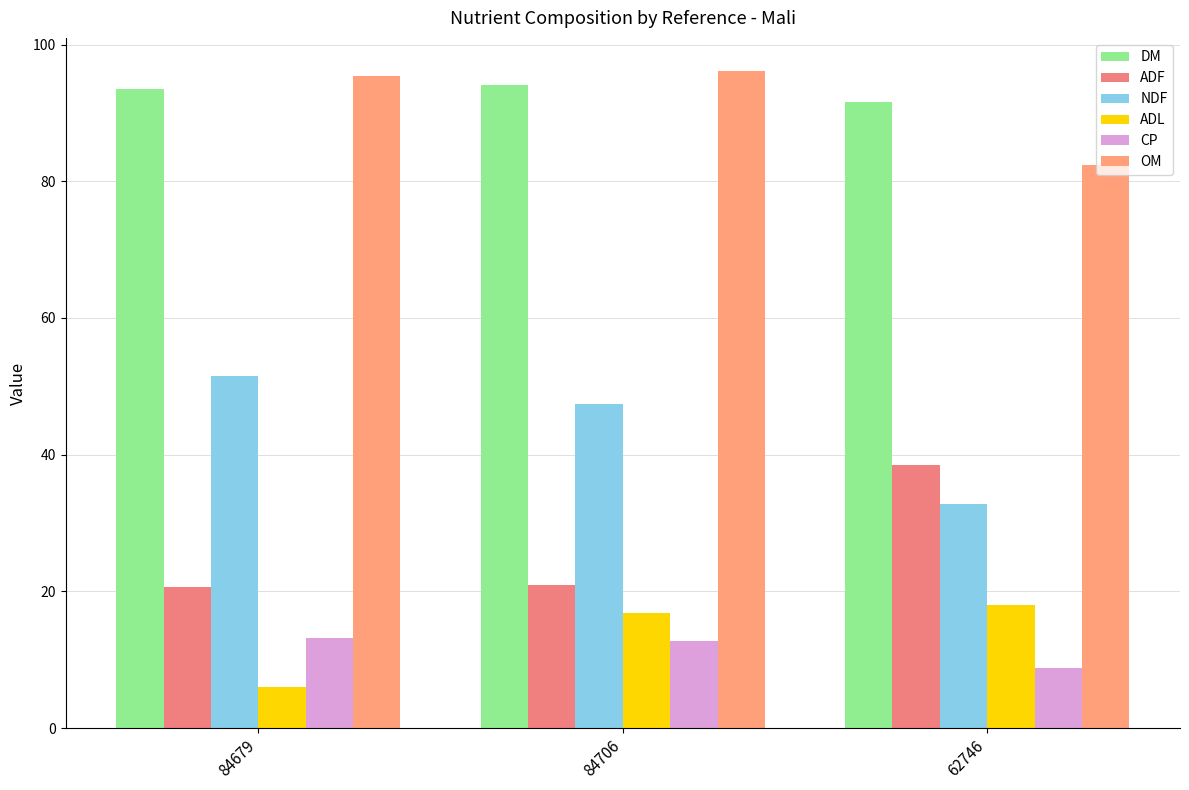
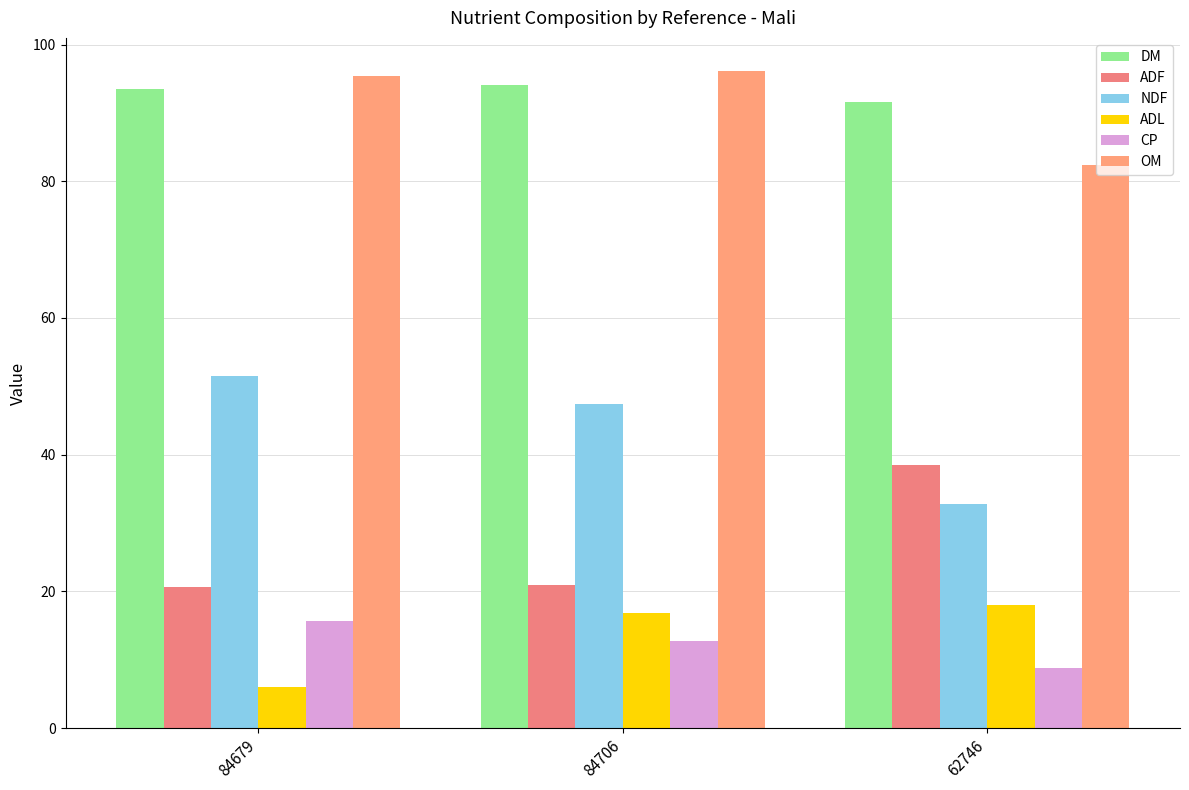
CP, 84679: 13 -> 16
